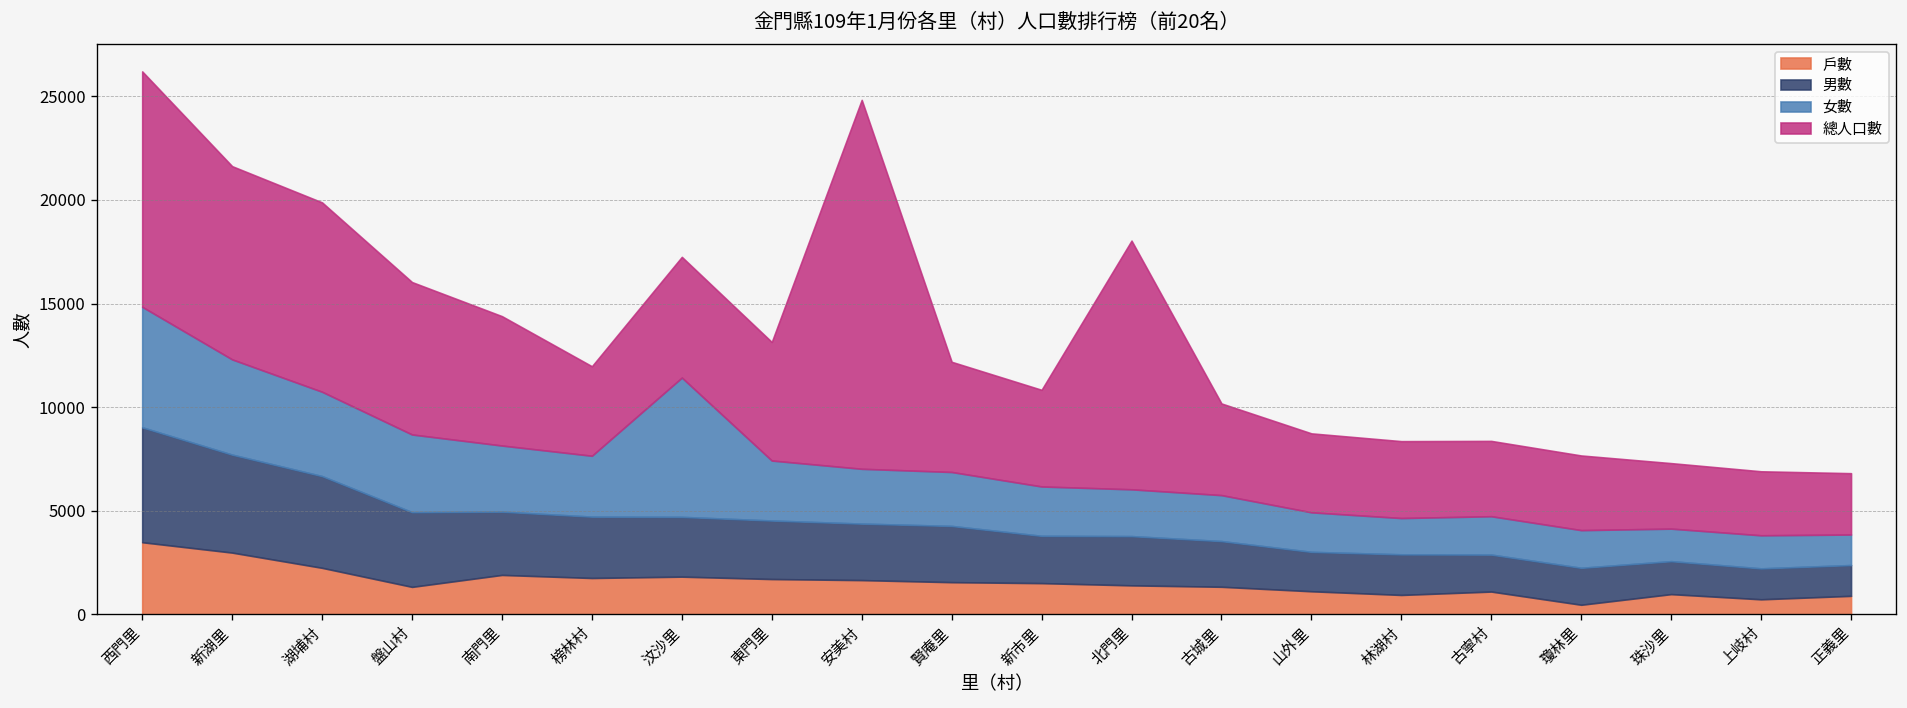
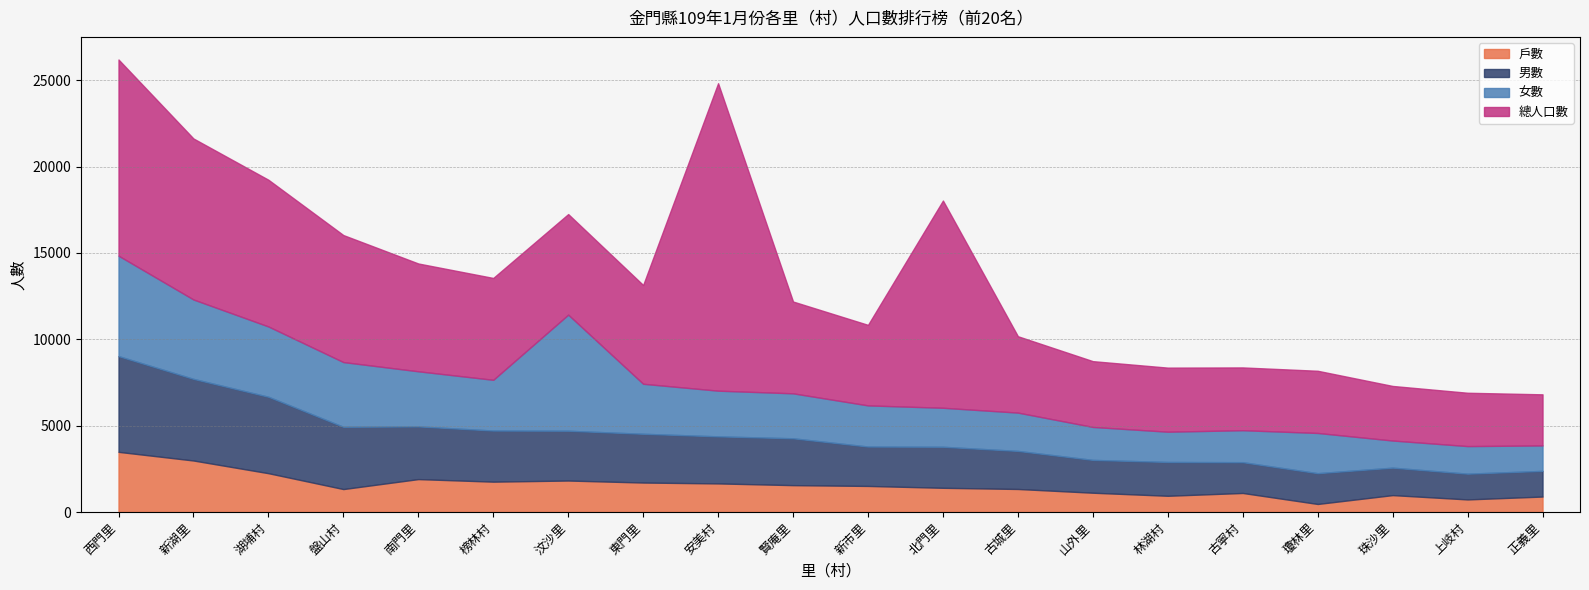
總人口數, 湖埔村: 9100 -> 8500
總人口數, 榜林村: 4300 -> 5900
女數, 瓊林里: 1800 -> 2300
